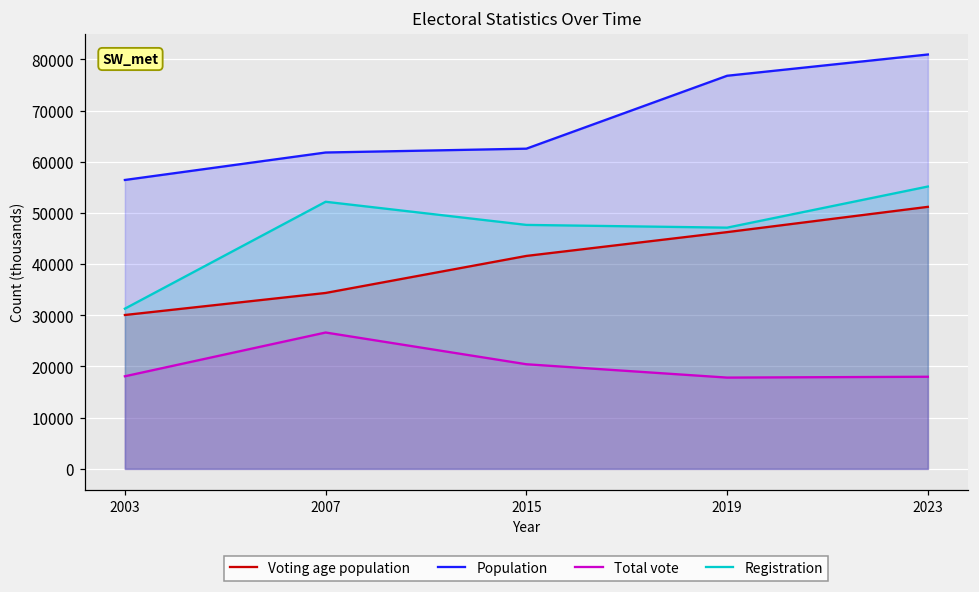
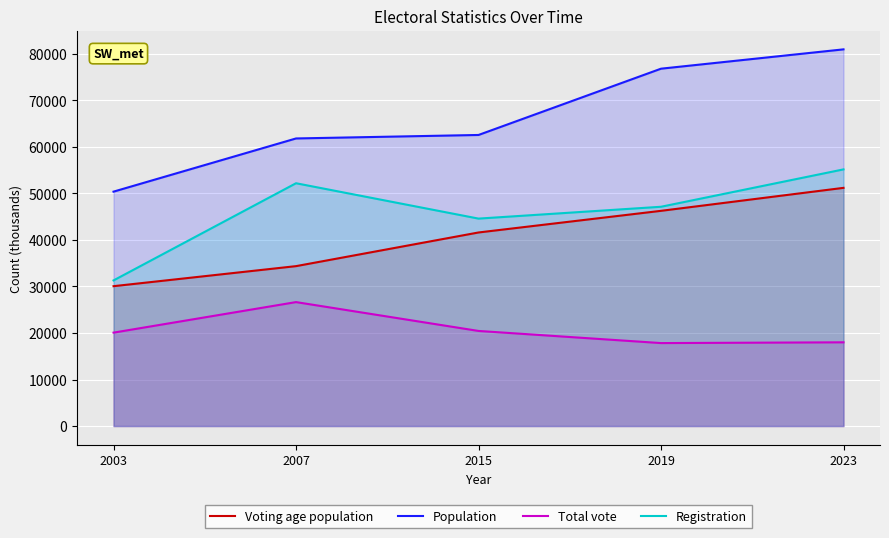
Population, 2003: 56000 -> 50000
Total vote, 2003: 18000 -> 20000
Registration, 2015: 48000 -> 45000
